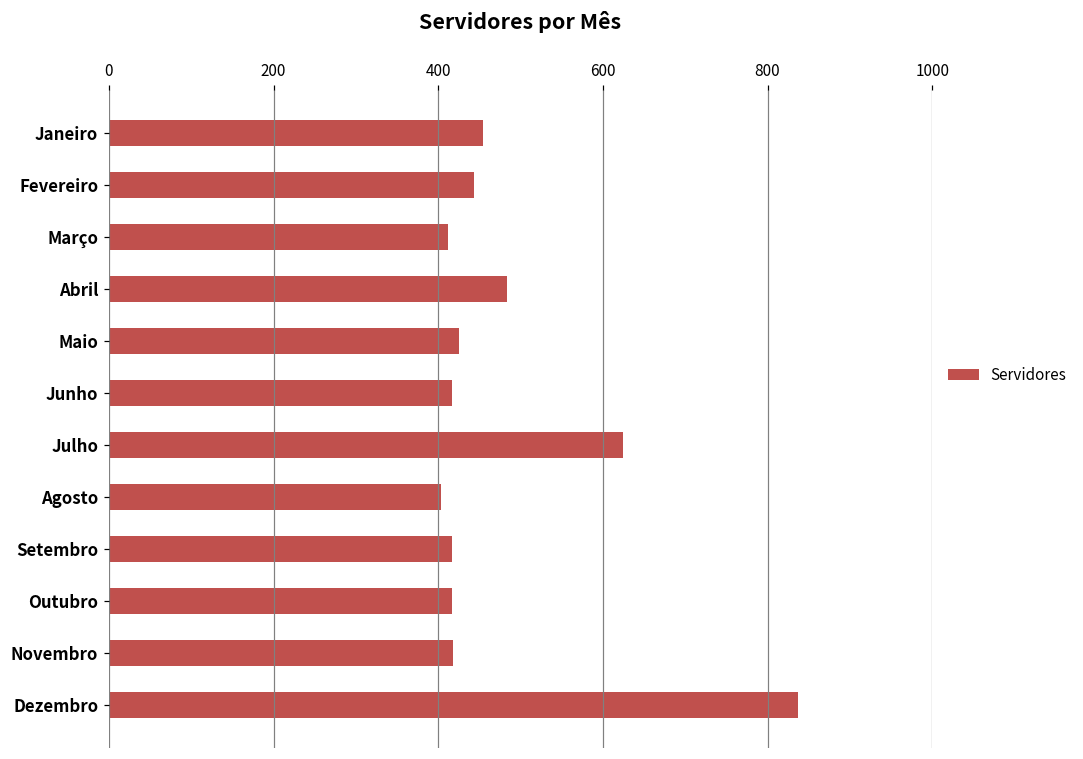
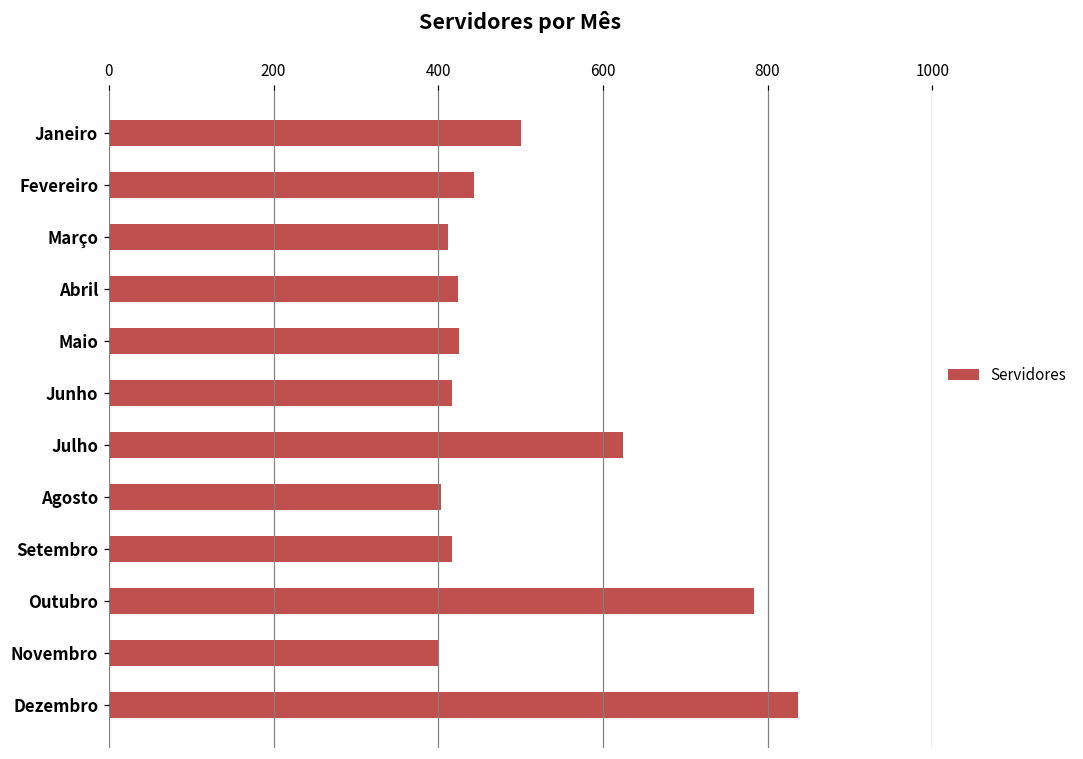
Janeiro: 460 -> 500
Abril: 480 -> 420
Outubro: 420 -> 780
Novembro: 420 -> 400
